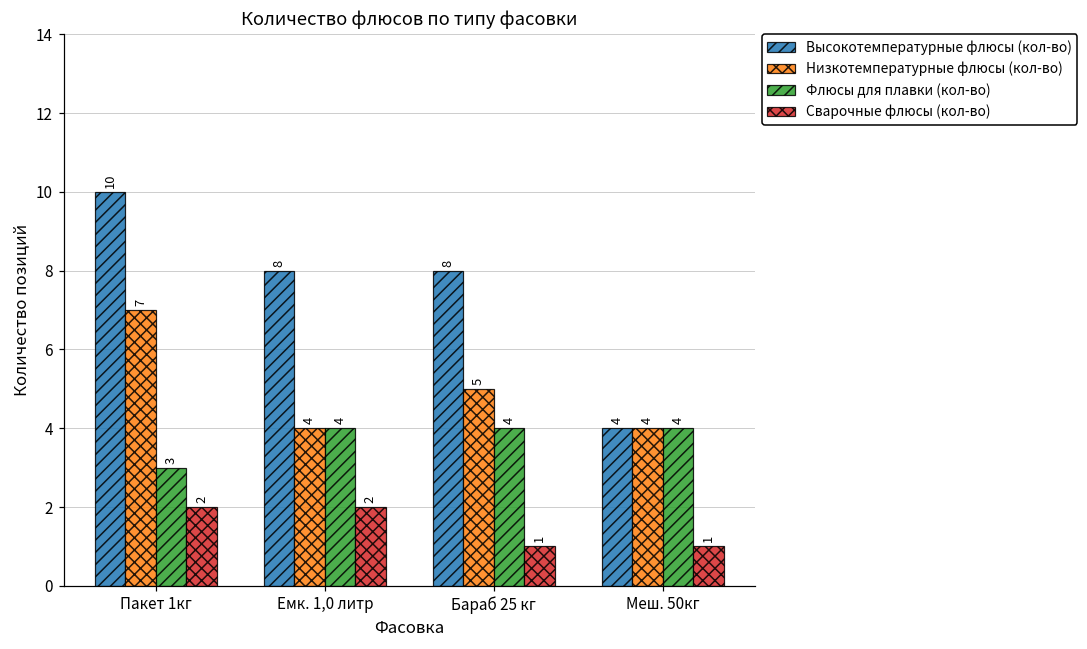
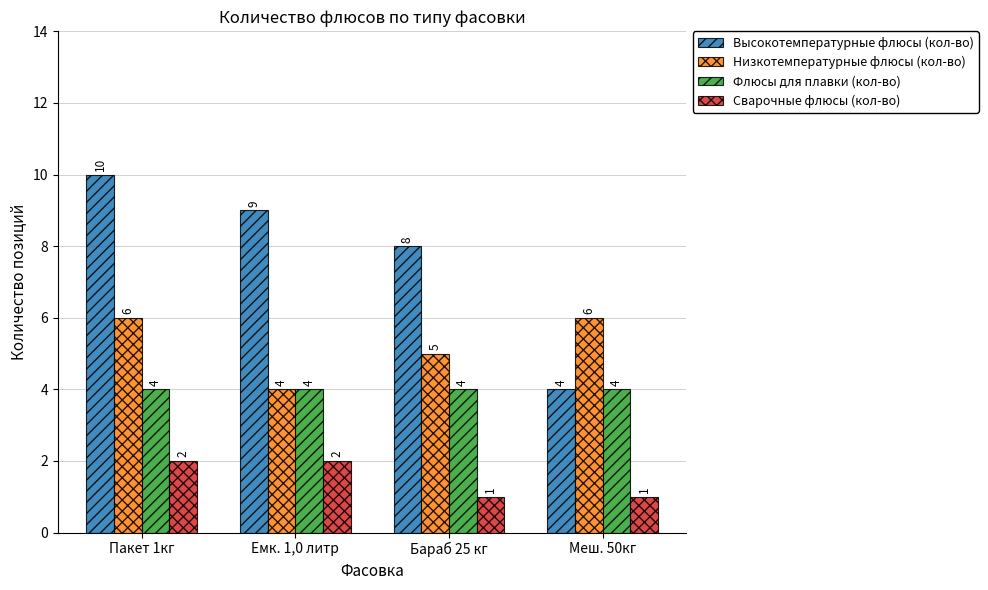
Низкотемпературные флюсы (кол-во), Пакет 1кг: 7 -> 6
Флюсы для плавки (кол-во), Пакет 1кг: 3 -> 4
Высокотемпературные флюсы (кол-во), Емк. 1,0 литр: 8 -> 9
Низкотемпературные флюсы (кол-во), Меш. 50кг: 4 -> 6
